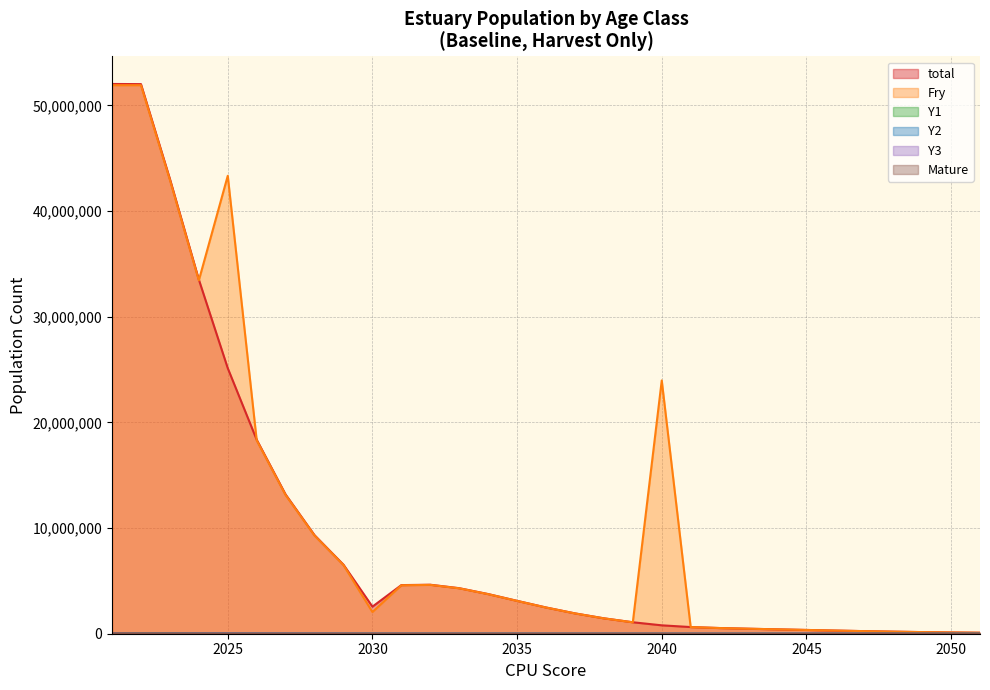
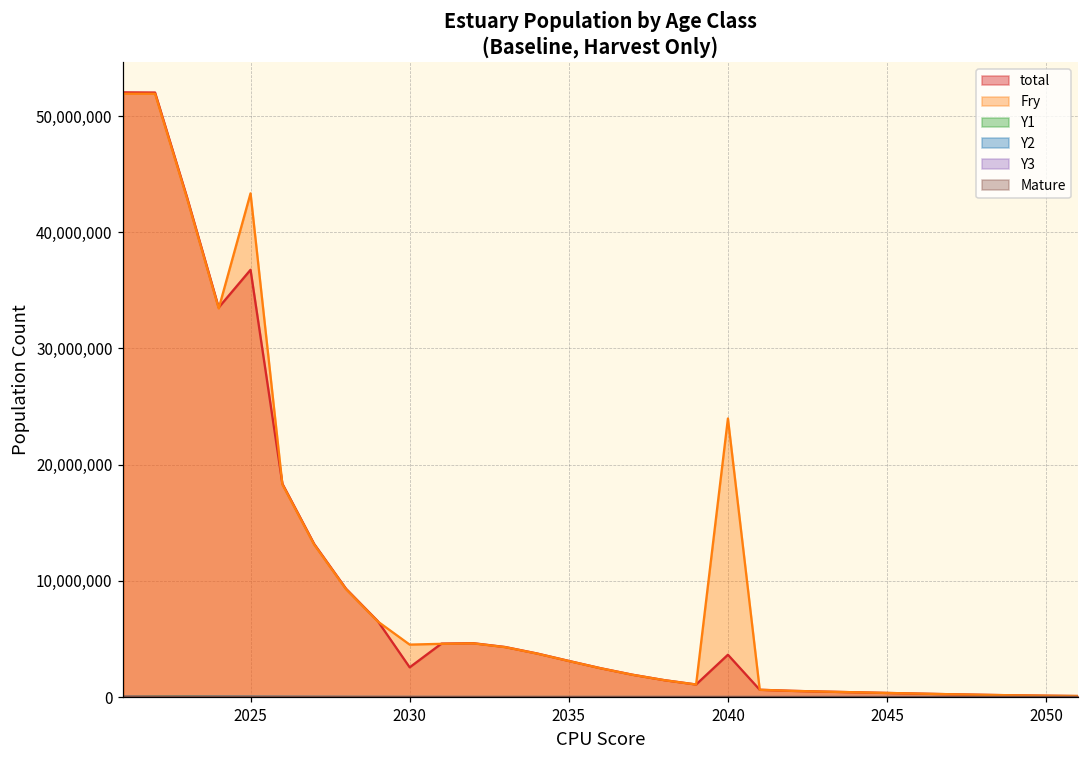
total, 2025: 25,100,000 -> 36,800,000
Fry, 2030: 2,100,000 -> 4,500,000
total, 2040: 800,000 -> 3,600,000
